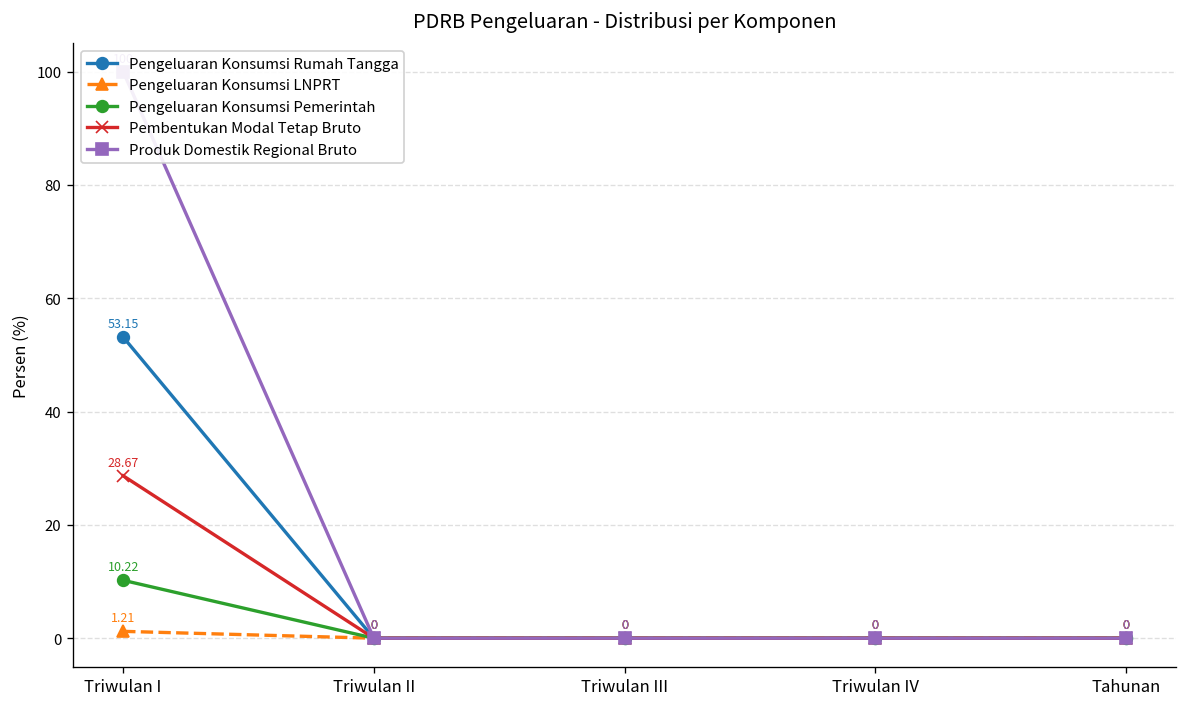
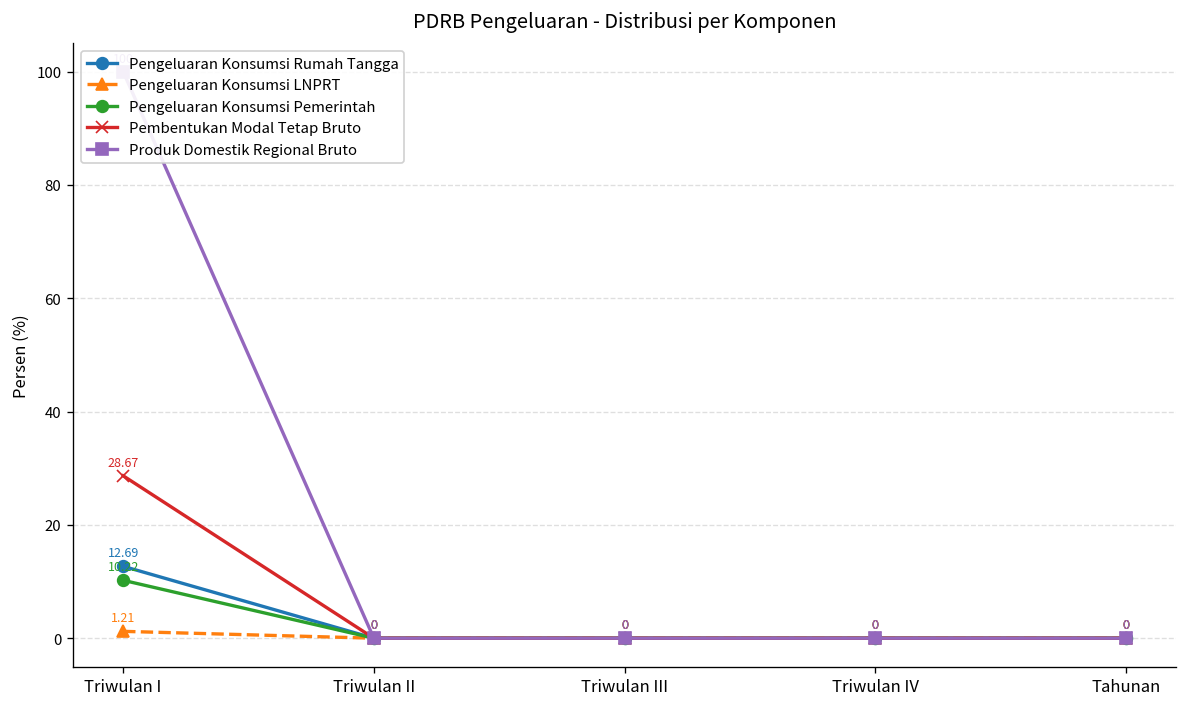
Pengeluaran Konsumsi Rumah Tangga, Triwulan I: 53.15 -> 12.69
